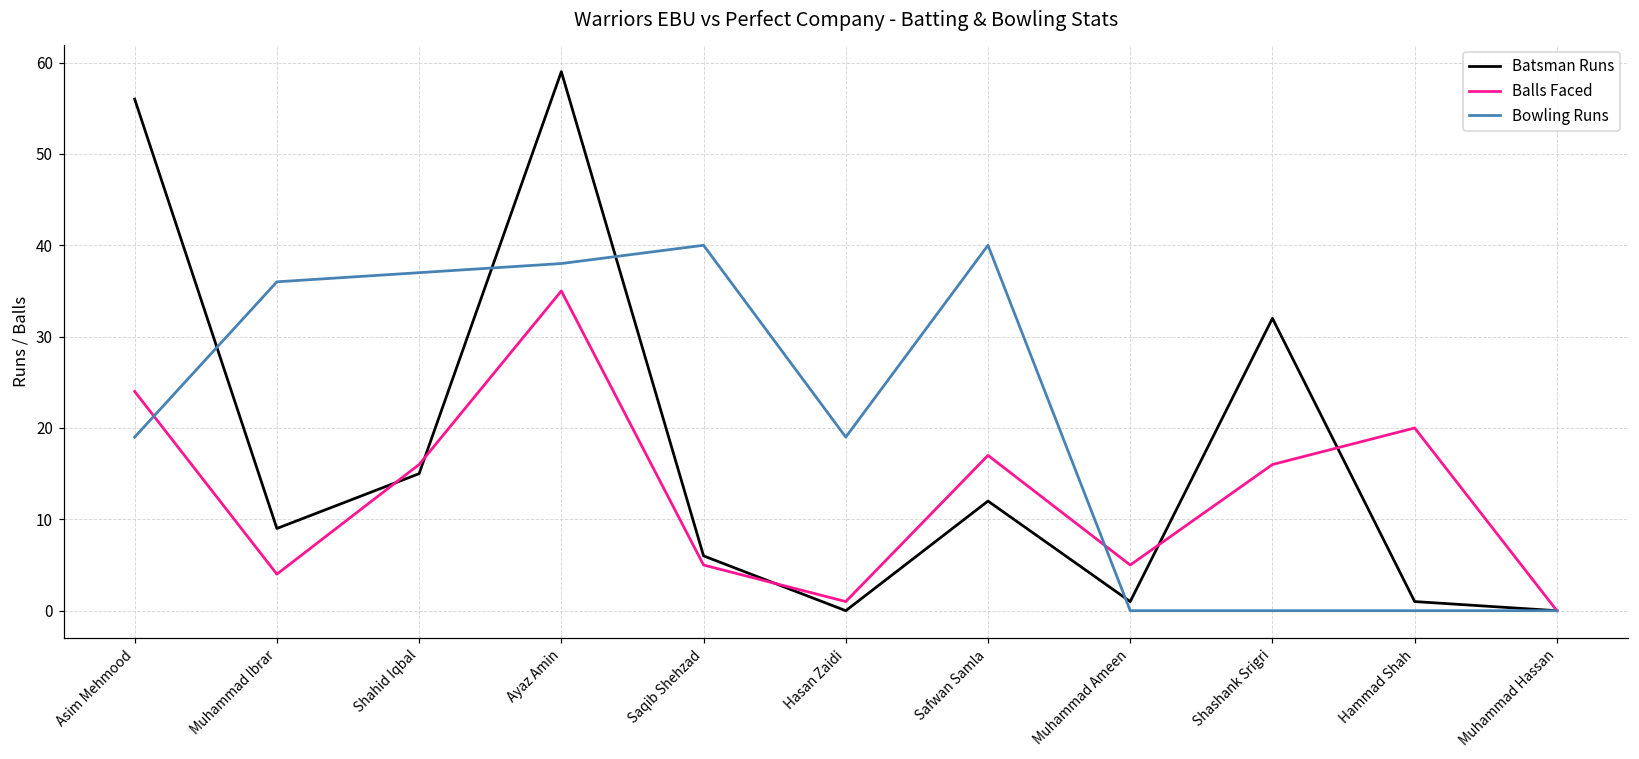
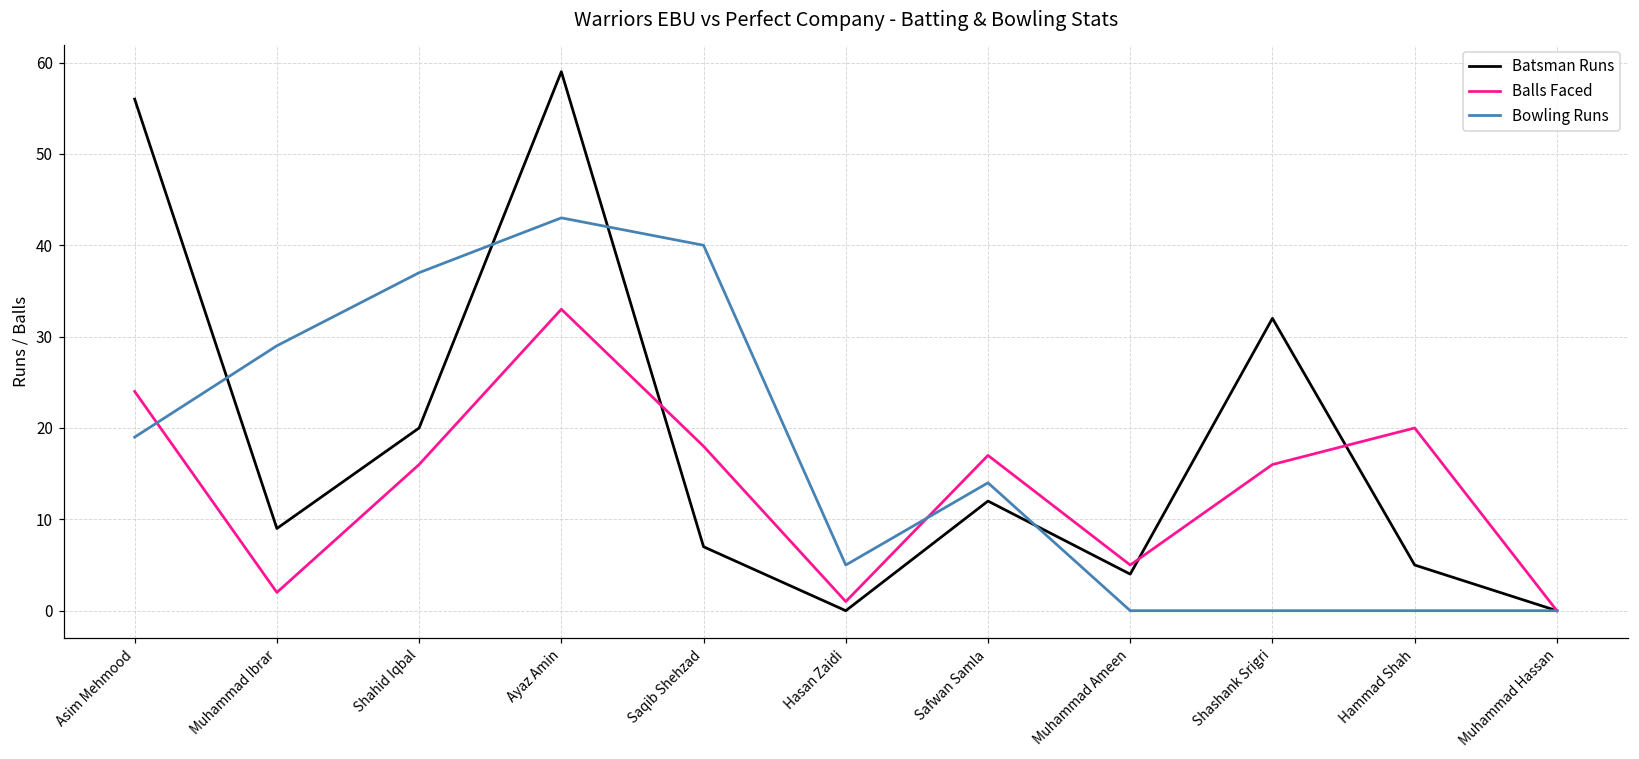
Balls Faced, Muhammad Ibrar: 4 -> 2
Bowling Runs, Muhammad Ibrar: 36 -> 29
Batsman Runs, Shahid Iqbal: 15 -> 20
Balls Faced, Ayaz Amin: 35 -> 33
Bowling Runs, Ayaz Amin: 38 -> 43
Batsman Runs, Saqib Shehzad: 6 -> 7
Balls Faced, Saqib Shehzad: 5 -> 18
Bowling Runs, Hasan Zaidi: 19 -> 5
Bowling Runs, Safwan Samla: 40 -> 14
Batsman Runs, Muhammad Ameen: 1 -> 4
Batsman Runs, Hammad Shah: 1 -> 5
